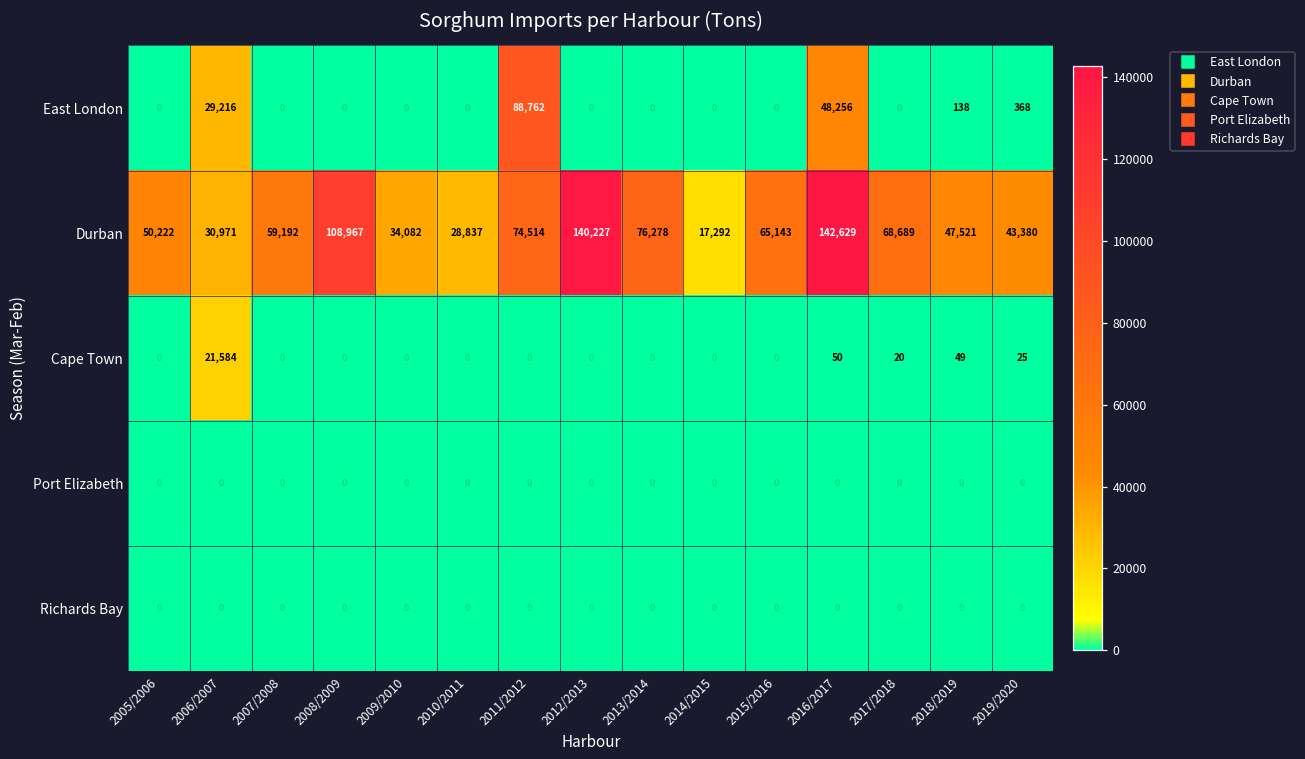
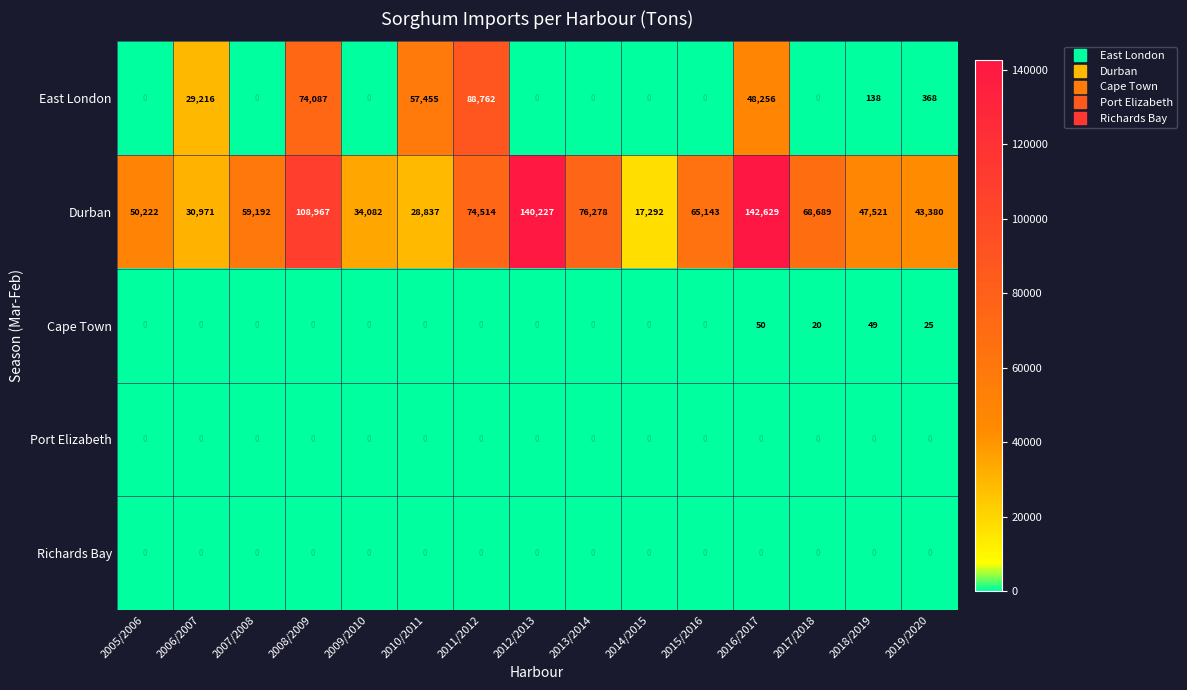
East London, 2008/2009: 0 -> 74,087
East London, 2010/2011: 0 -> 57,455
Cape Town, 2006/2007: 21,584 -> 0
